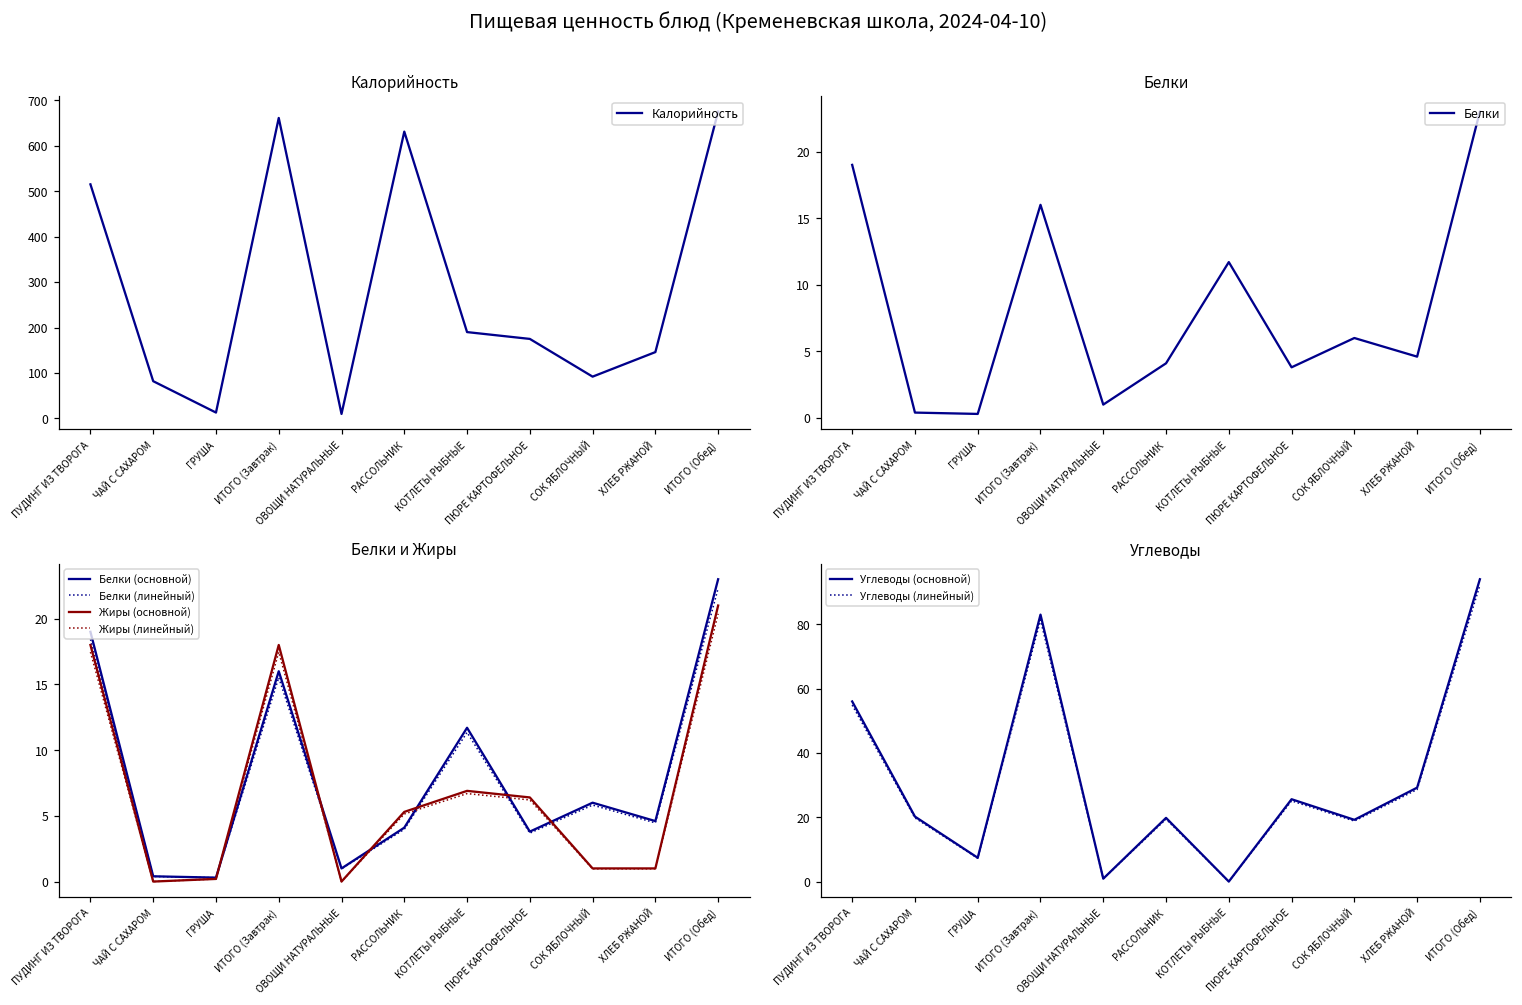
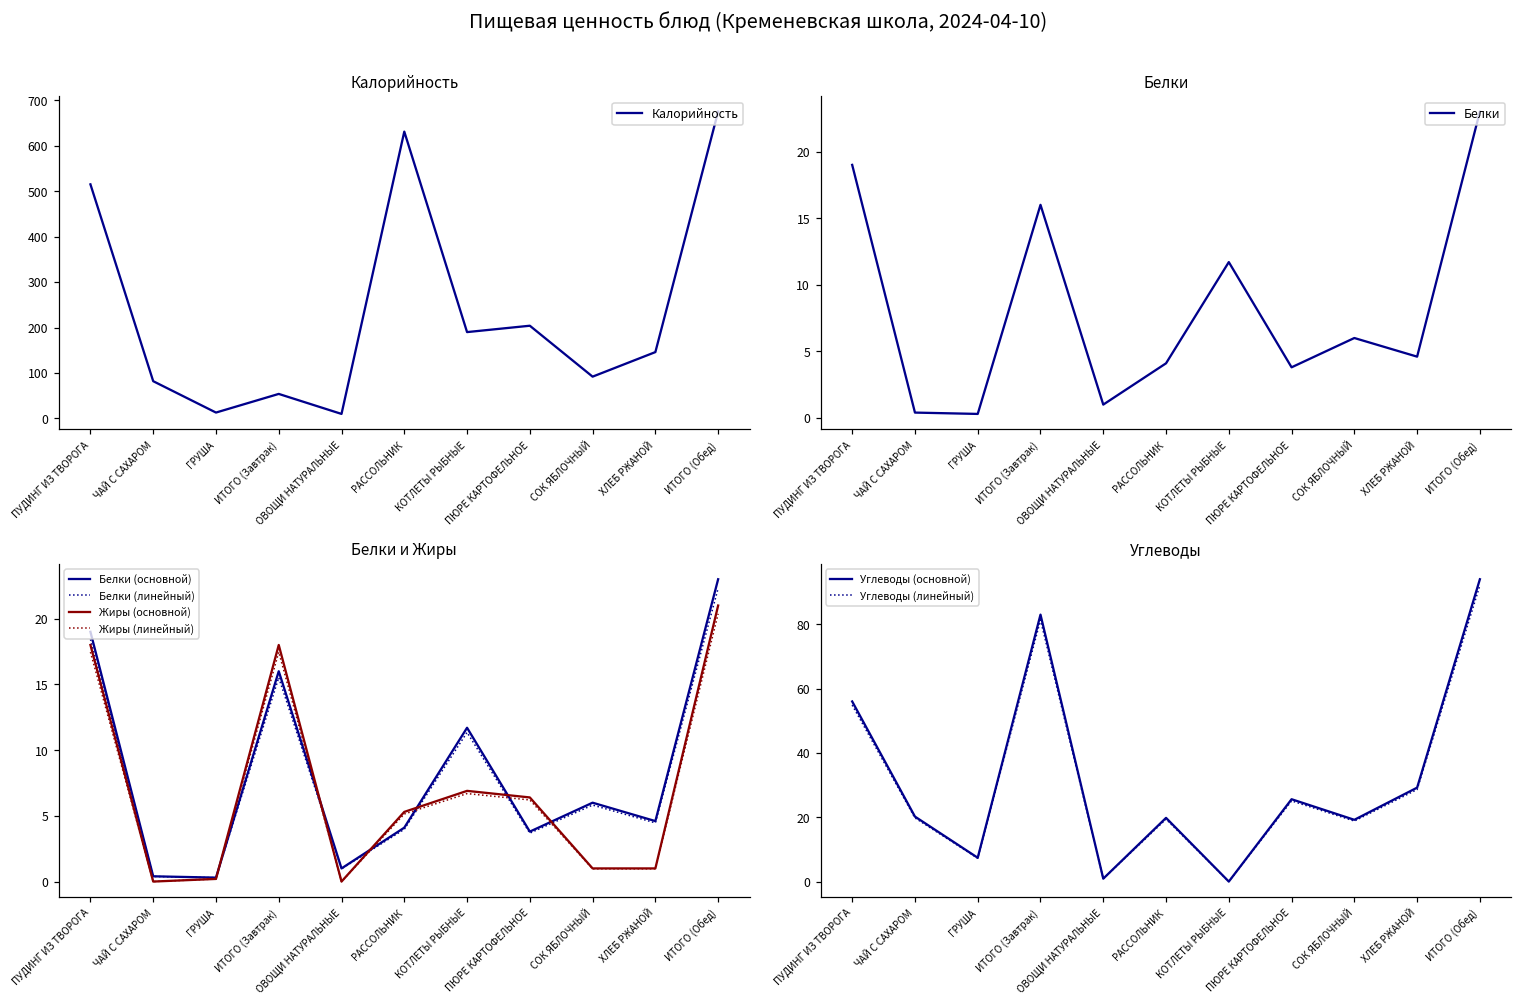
Калорийность, ИТОГО (Завтрак): 660 -> 50
Калорийность, ПЮРЕ КАРТОФЕЛЬНОЕ: 180 -> 200
